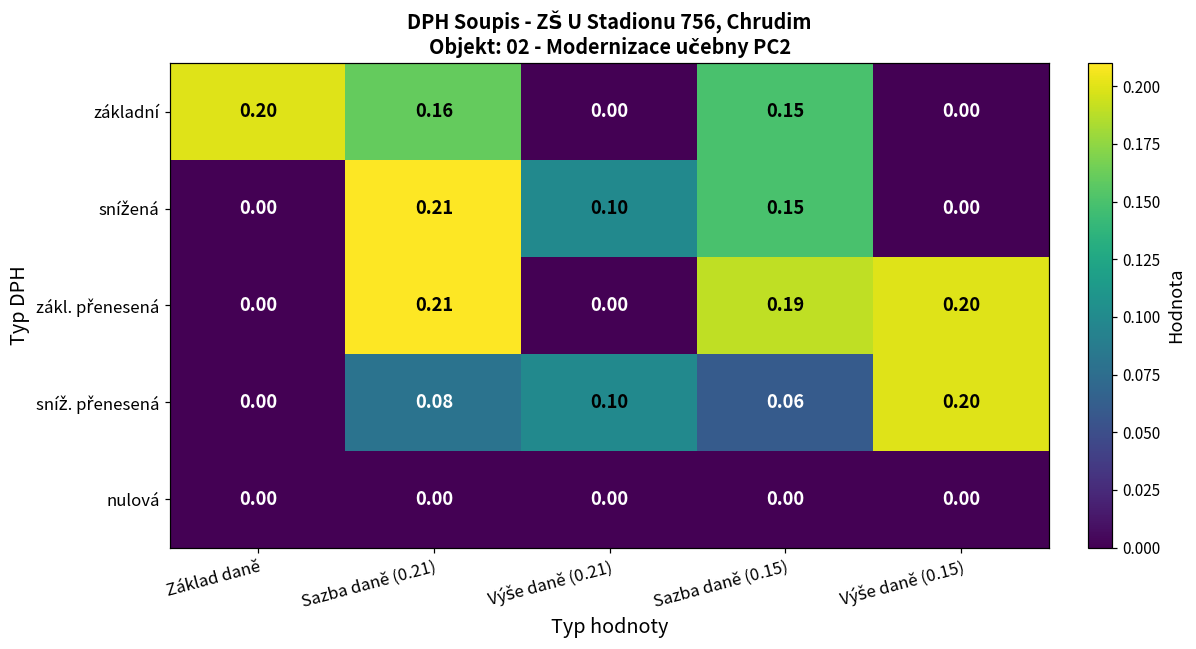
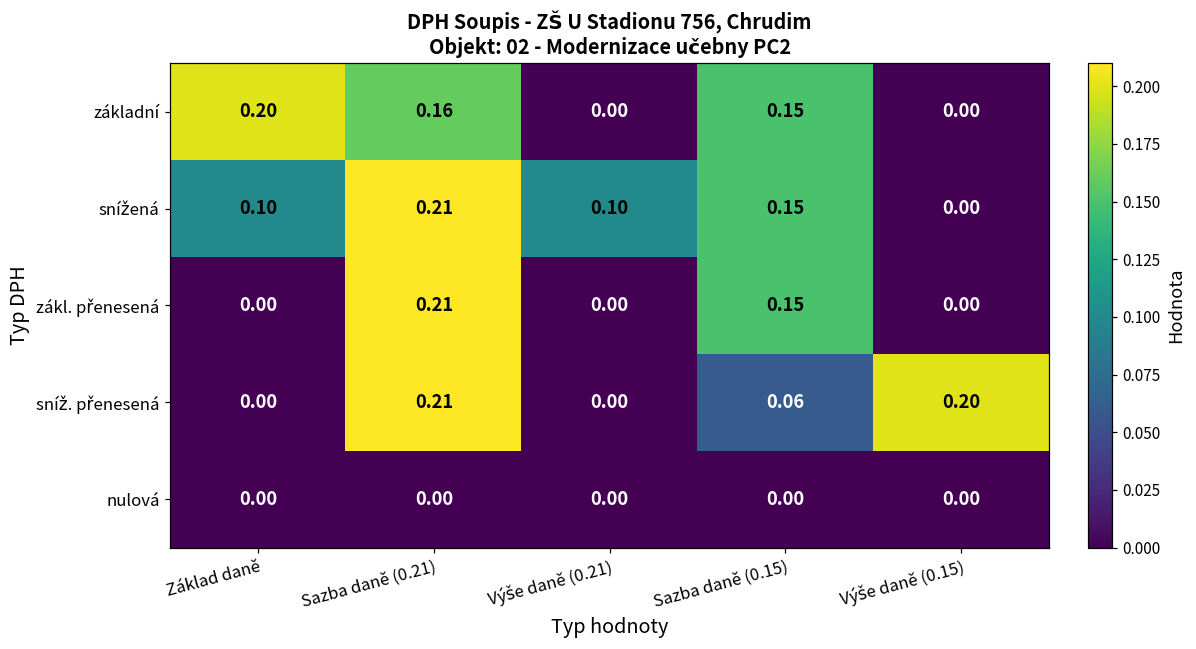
snížená, Základ daně: 0.00 -> 0.10
zákl. přenesená, Sazba daně (0.15): 0.19 -> 0.15
zákl. přenesená, Výše daně (0.15): 0.20 -> 0.00
sníž. přenesená, Sazba daně (0.21): 0.08 -> 0.21
sníž. přenesená, Výše daně (0.21): 0.10 -> 0.00
